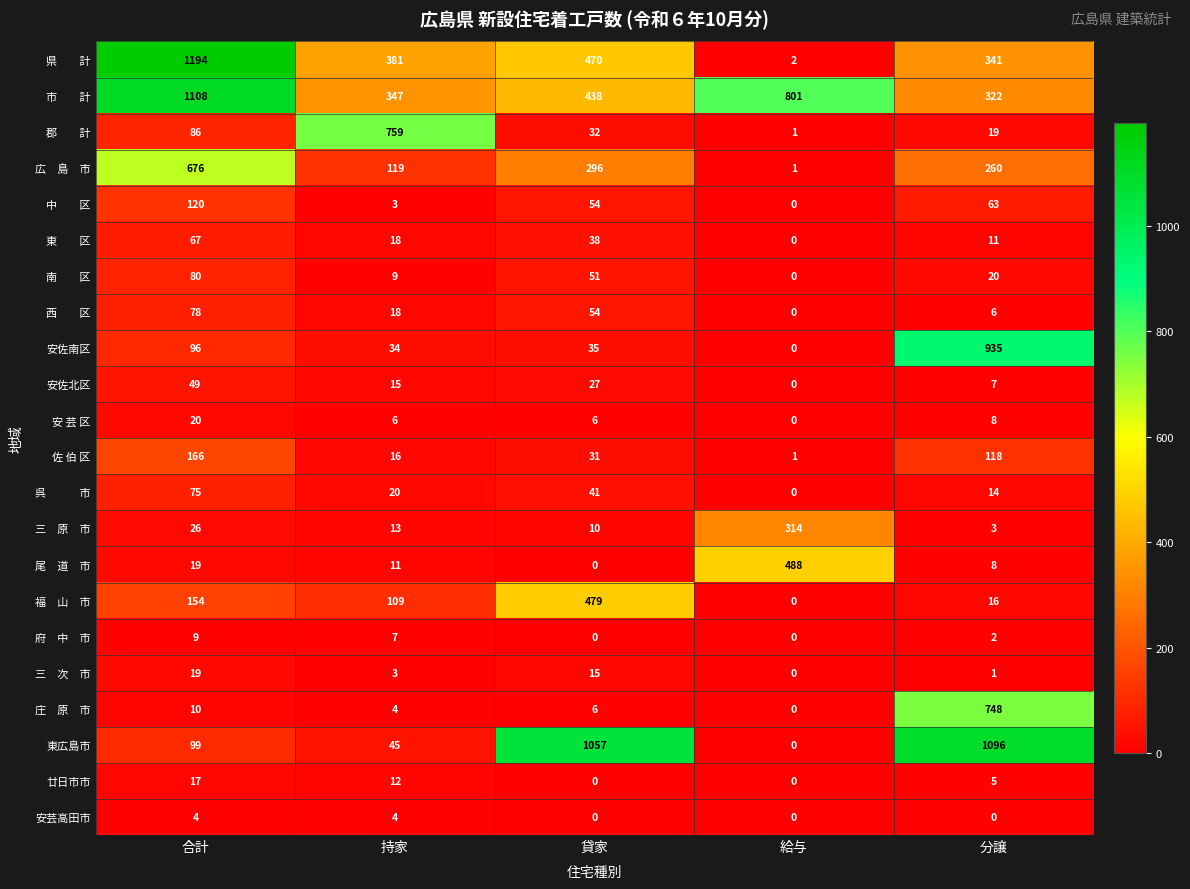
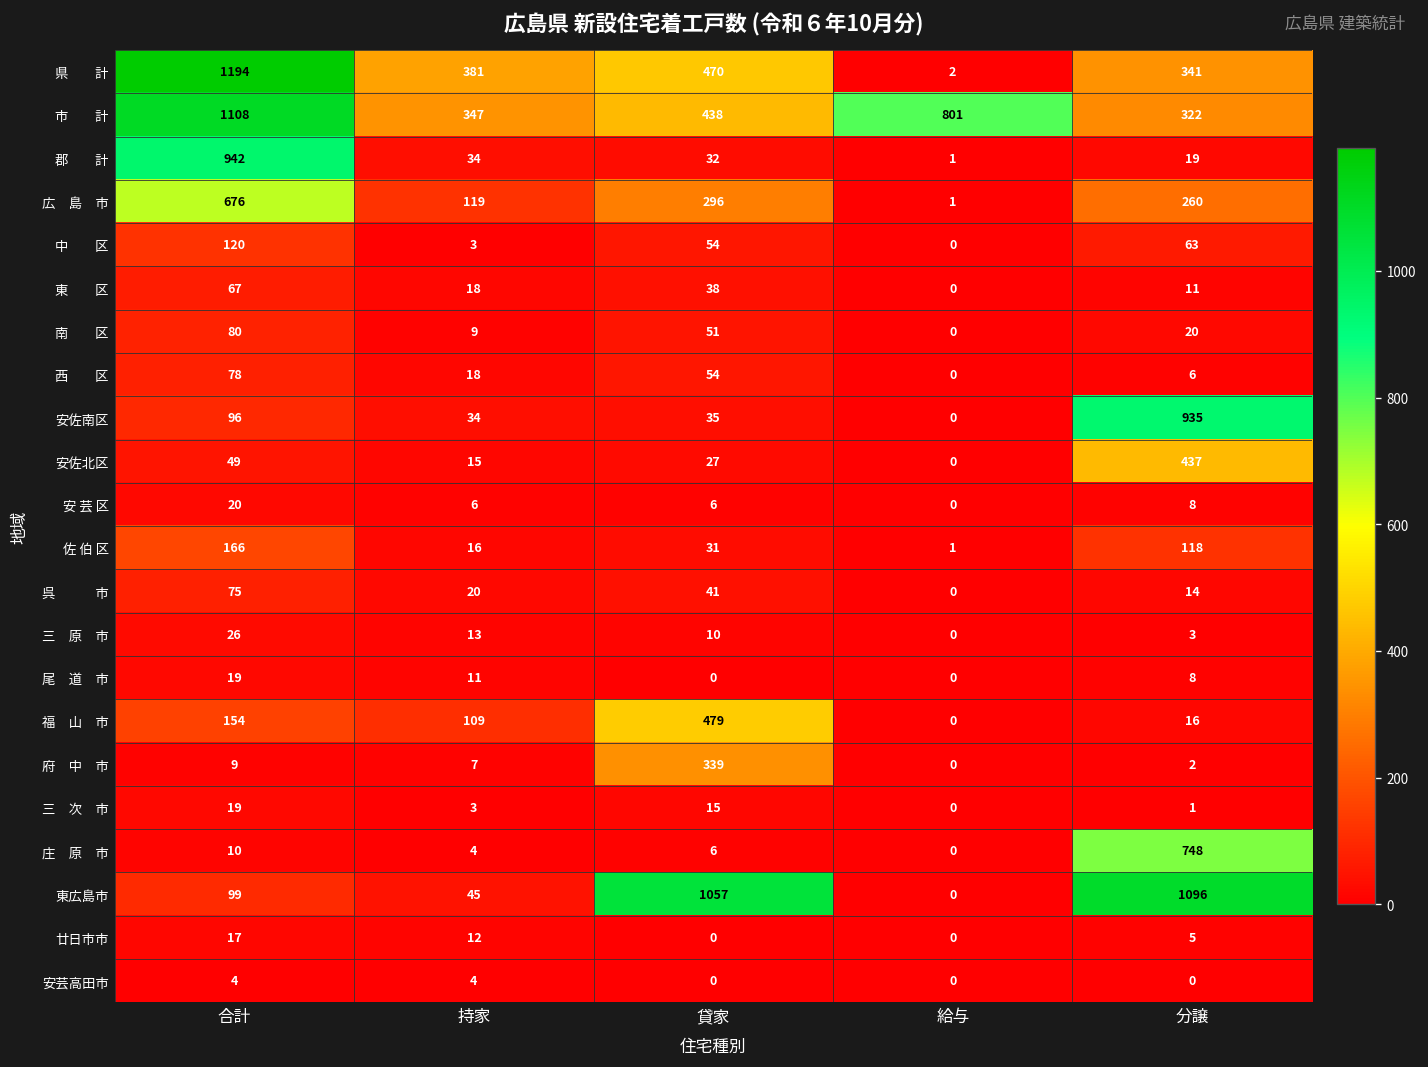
郡 計, 合計: 86 -> 942
郡 計, 持家: 759 -> 34
安佐北区, 分譲: 7 -> 437
三 原 市, 給与: 314 -> 0
尾 道 市, 給与: 488 -> 0
府 中 市, 貸家: 0 -> 339
